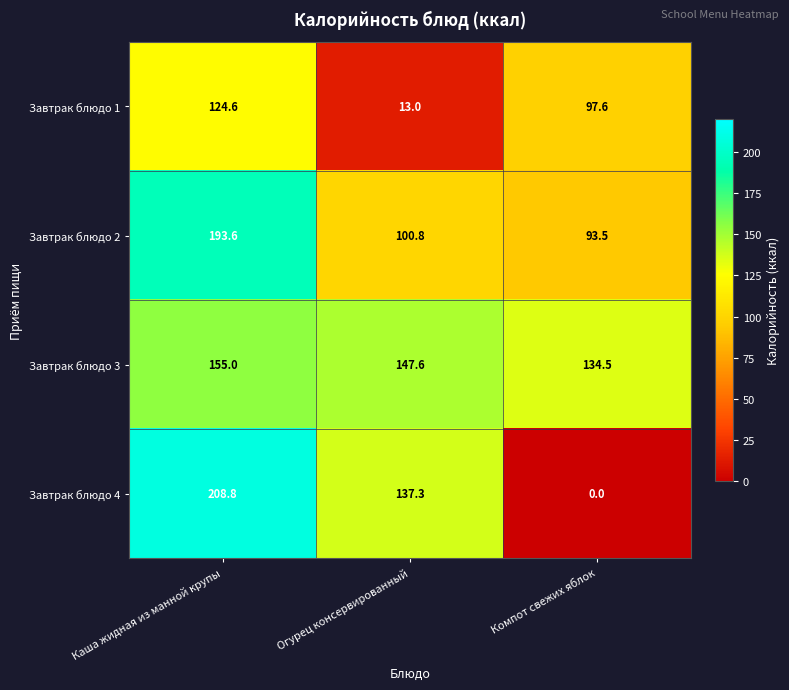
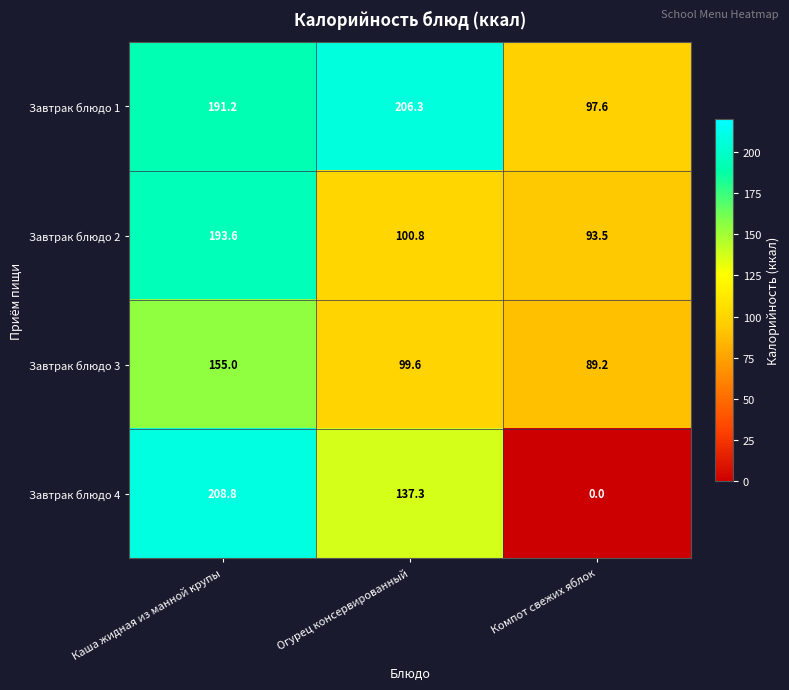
Завтрак блюдо 1, Каша жидная из манной крупы: 124.6 -> 191.2
Завтрак блюдо 1, Огурец консервированный: 13.0 -> 206.3
Завтрак блюдо 3, Огурец консервированный: 147.6 -> 99.6
Завтрак блюдо 3, Компот свежих яблок: 134.5 -> 89.2
